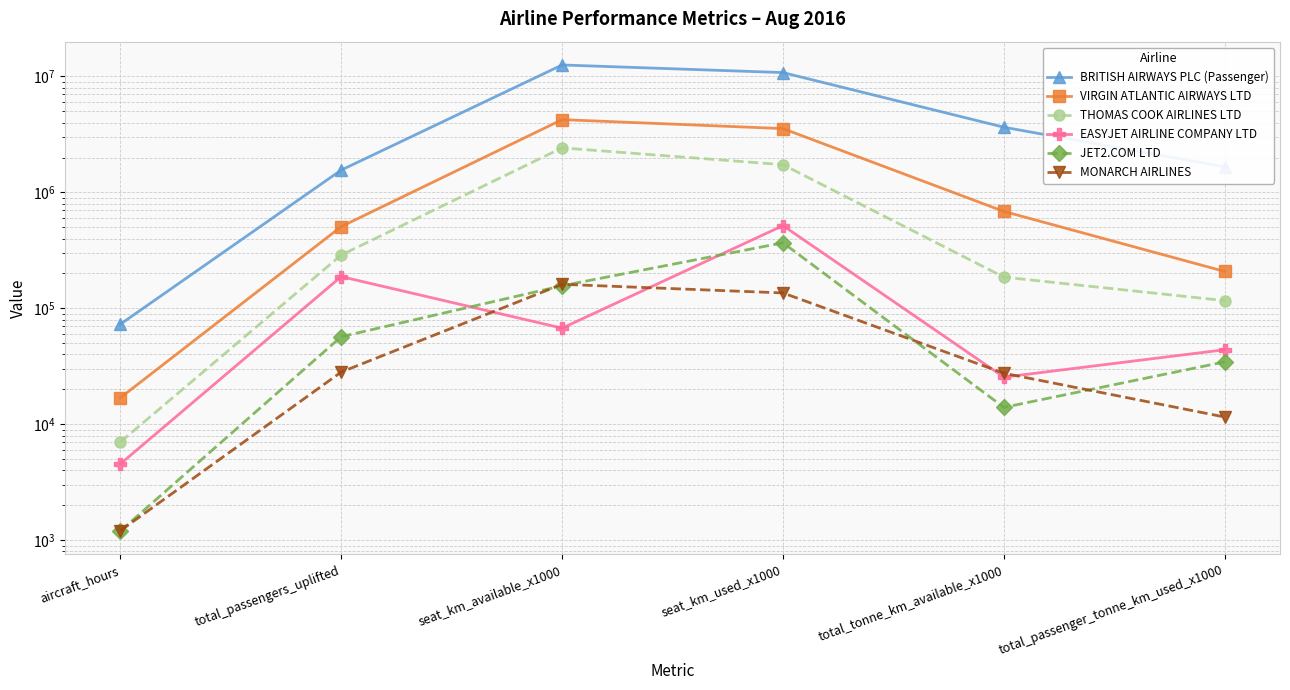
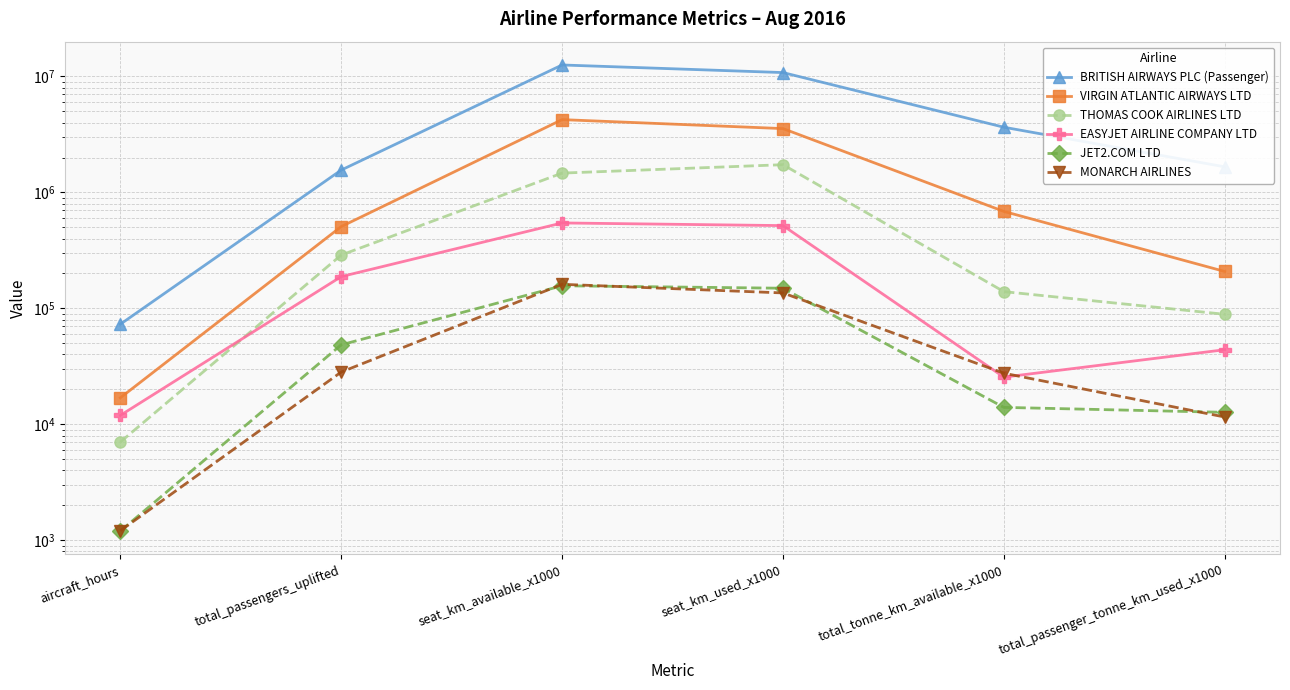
EASYJET AIRLINE COMPANY LTD, aircraft_hours: 4500 -> 12000
JET2.COM LTD, total_passengers_uplifted: 60000 -> 48000
THOMAS COOK AIRLINES LTD, seat_km_available_x1000: 2400000 -> 1500000
EASYJET AIRLINE COMPANY LTD, seat_km_available_x1000: 70000 -> 500000
JET2.COM LTD, seat_km_used_x1000: 370000 -> 150000
THOMAS COOK AIRLINES LTD, total_tonne_km_available_x1000: 190000 -> 140000
THOMAS COOK AIRLINES LTD, total_passenger_tonne_km_used_x1000: 120000 -> 90000
JET2.COM LTD, total_passenger_tonne_km_used_x1000: 35000 -> 13000
